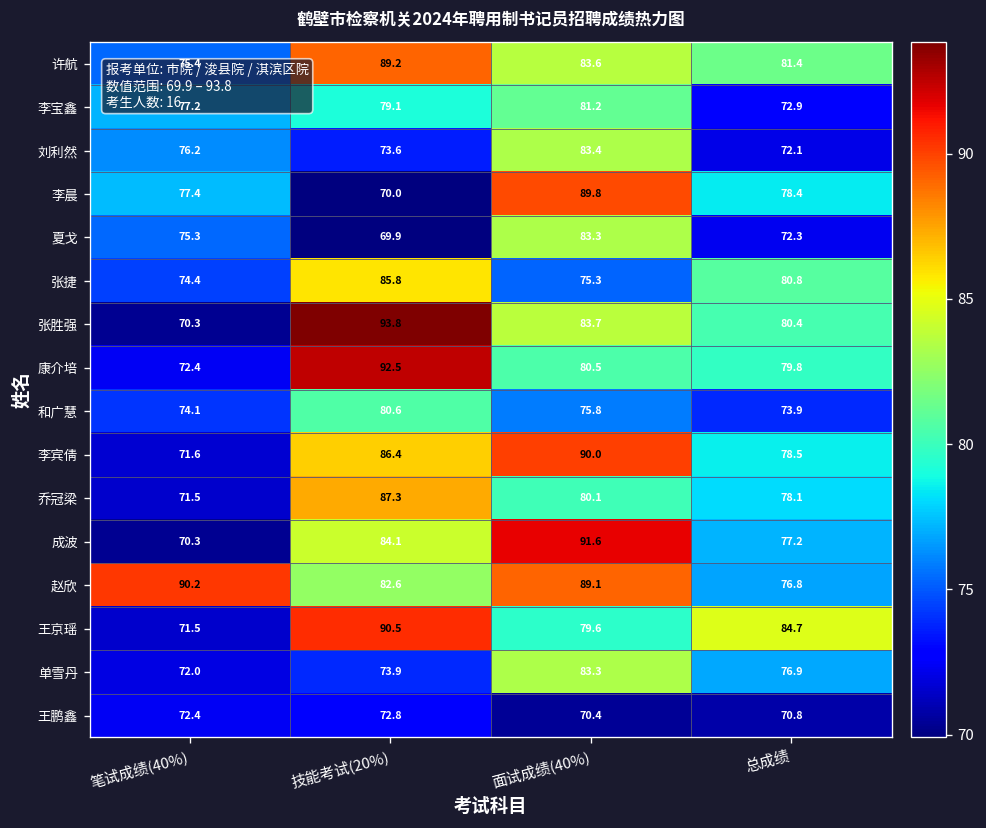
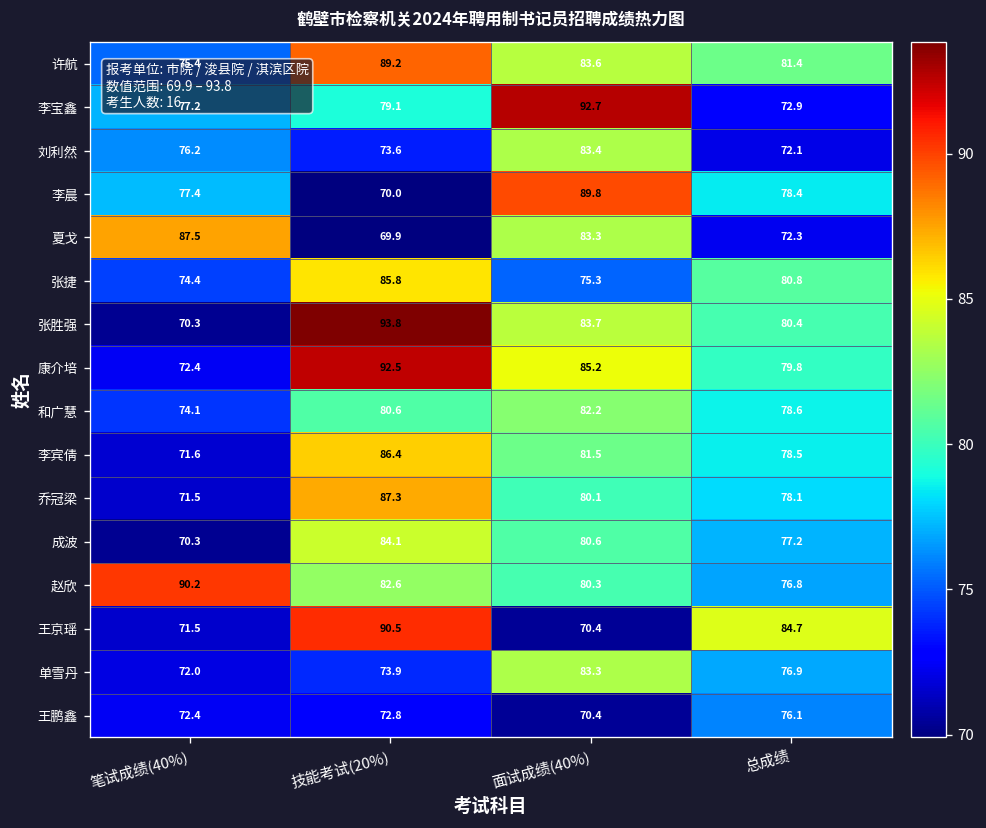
李宝鑫, 面试成绩(40%): 81.2 -> 92.7
夏戈, 笔试成绩(40%): 75.3 -> 87.5
康介培, 面试成绩(40%): 80.5 -> 85.2
和广慧, 面试成绩(40%): 75.8 -> 82.2
和广慧, 总成绩: 73.9 -> 78.6
李宾倩, 面试成绩(40%): 90.0 -> 81.5
成波, 面试成绩(40%): 91.6 -> 80.6
赵欣, 面试成绩(40%): 89.1 -> 80.3
王京瑶, 面试成绩(40%): 79.6 -> 70.4
王鹏鑫, 总成绩: 70.8 -> 76.1
